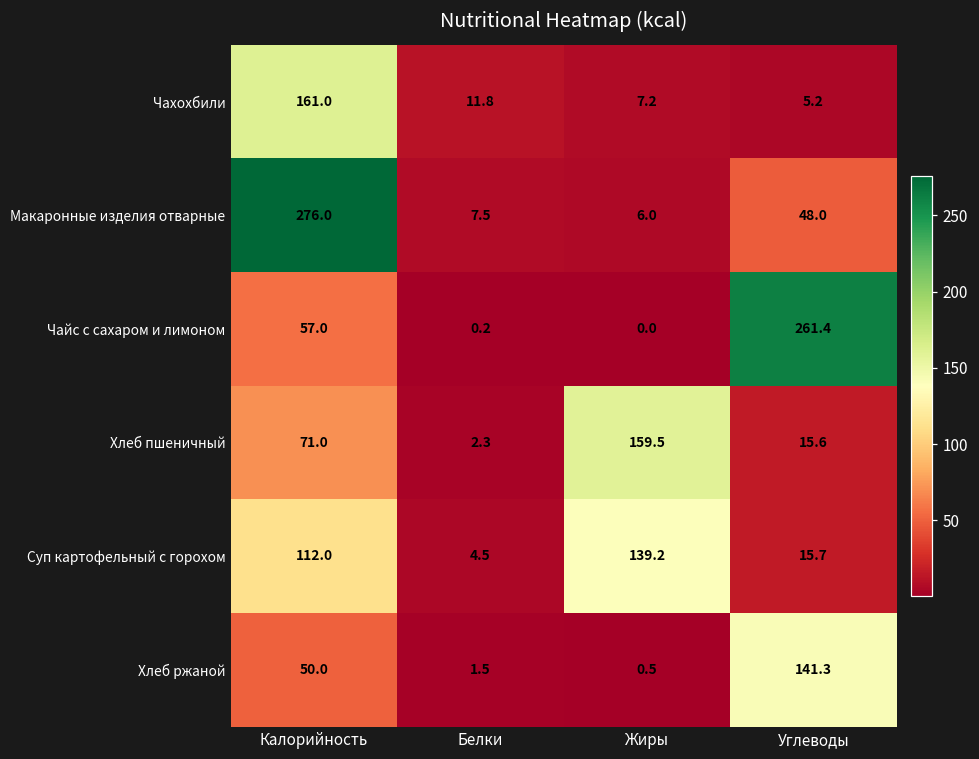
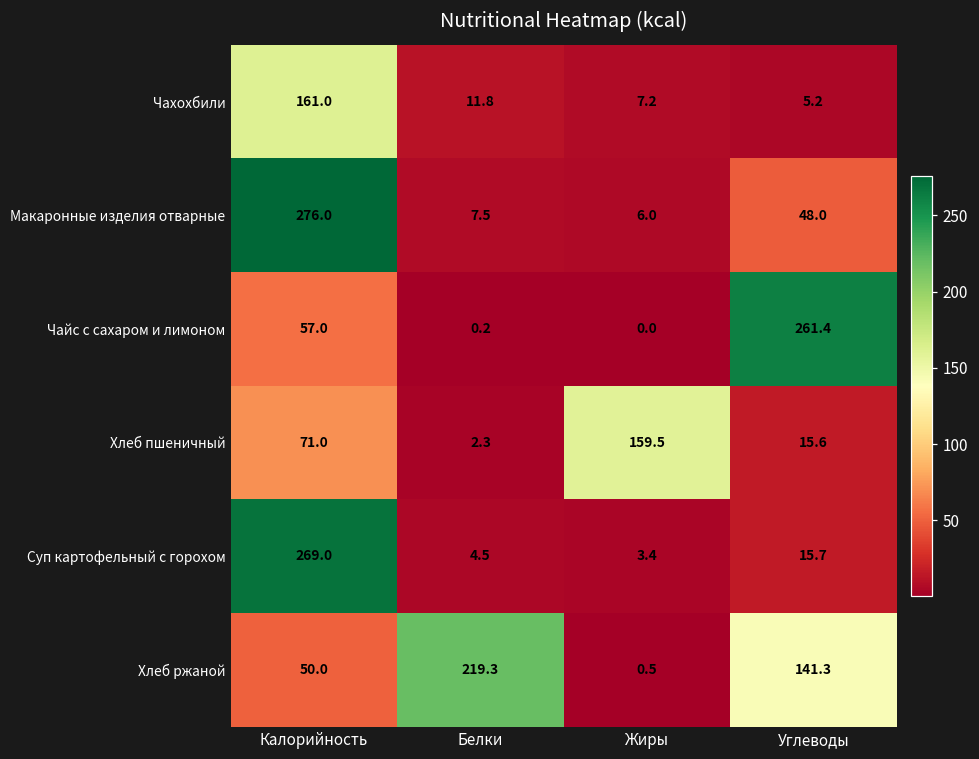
Суп картофельный с горохом, Калорийность: 112.0 -> 269.0
Суп картофельный с горохом, Жиры: 139.2 -> 3.4
Хлеб ржаной, Белки: 1.5 -> 219.3
